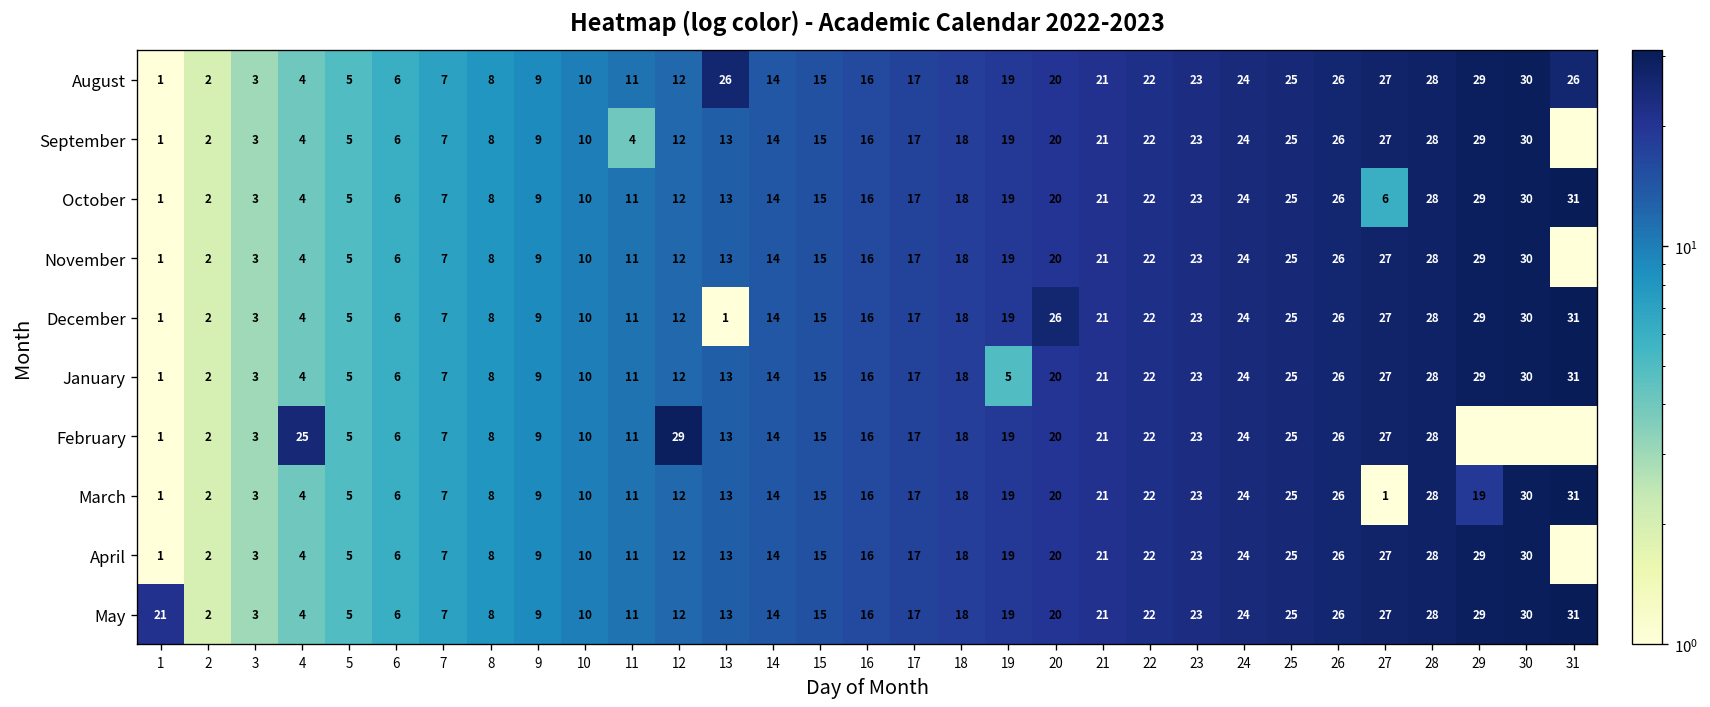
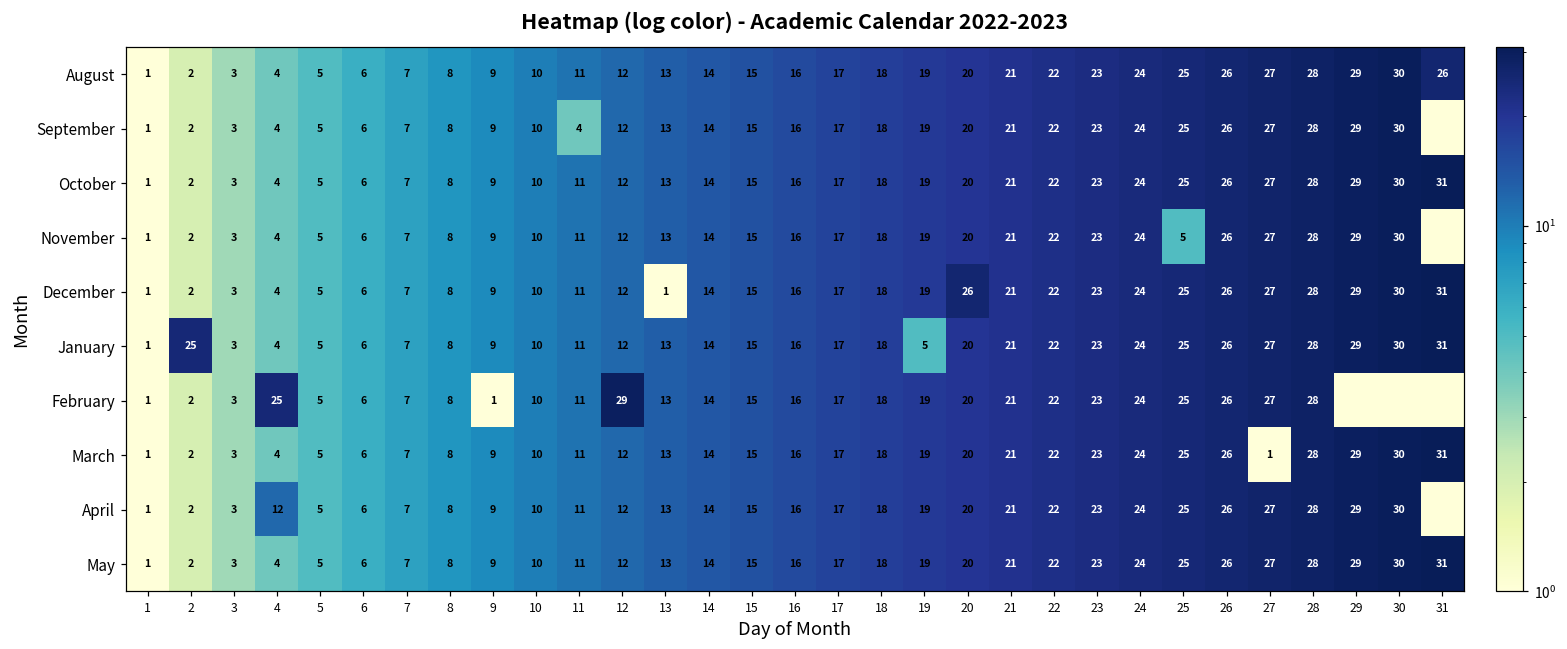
August, 13: 26 -> 13
October, 27: 6 -> 27
November, 25: 25 -> 5
January, 2: 2 -> 25
February, 9: 9 -> 1
March, 29: 19 -> 29
April, 4: 4 -> 12
May, 1: 21 -> 1
